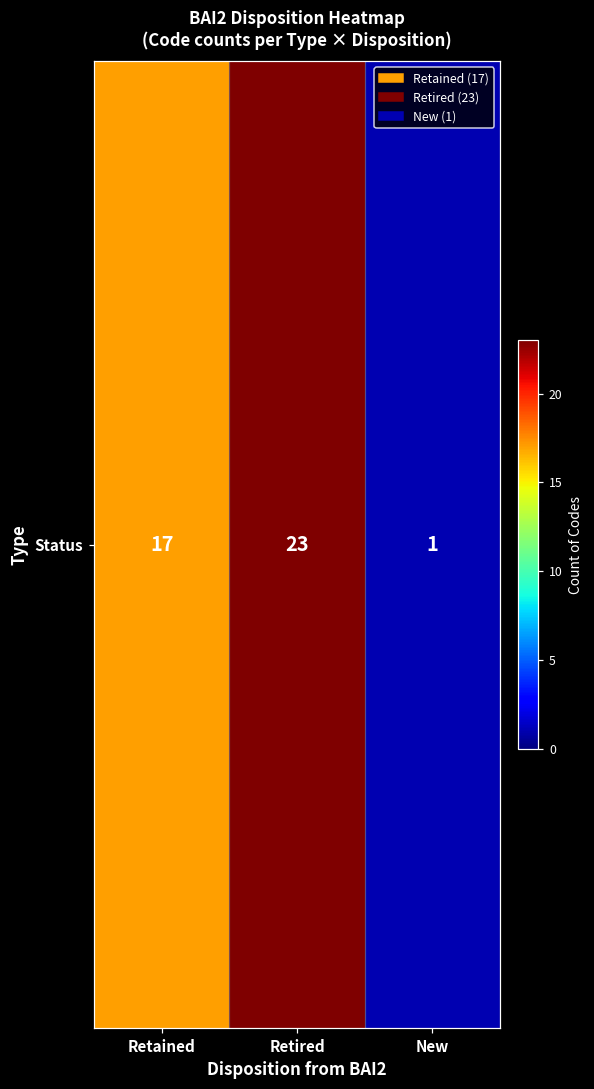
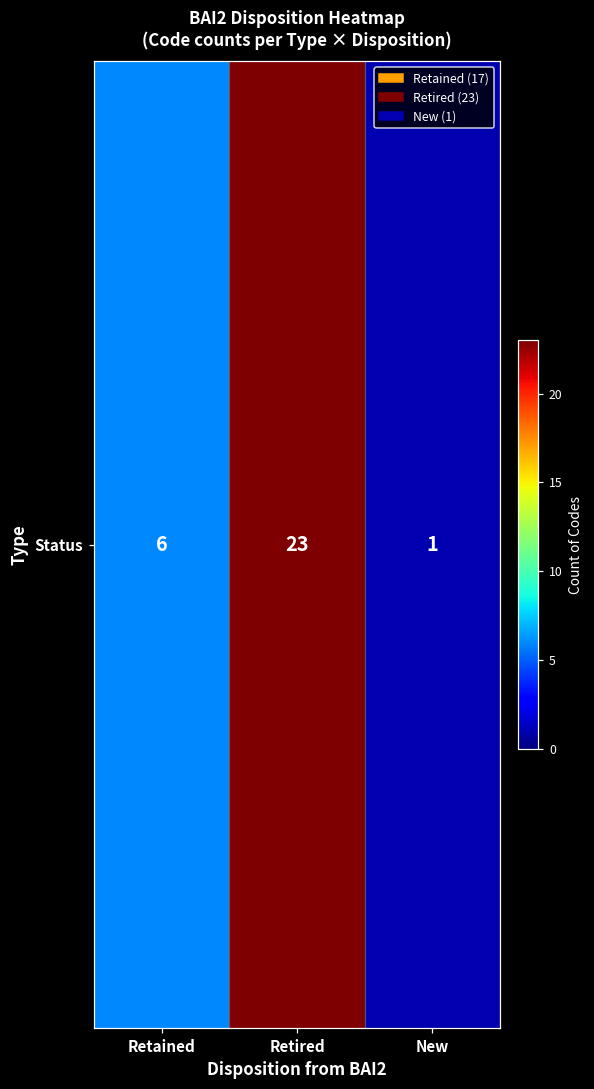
Status, Retained: 17 -> 6
